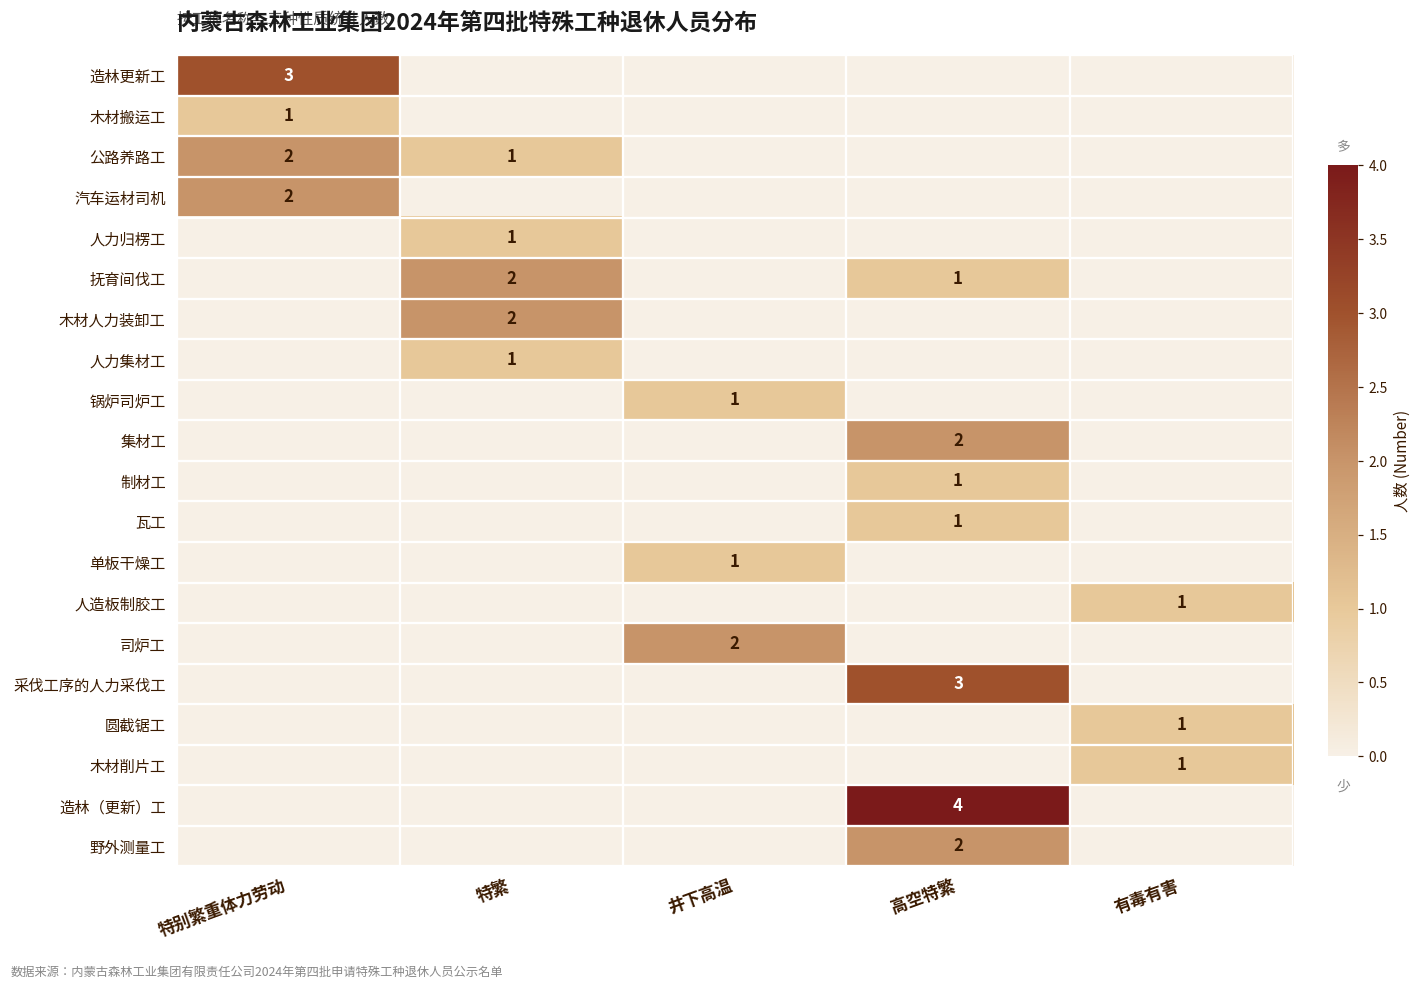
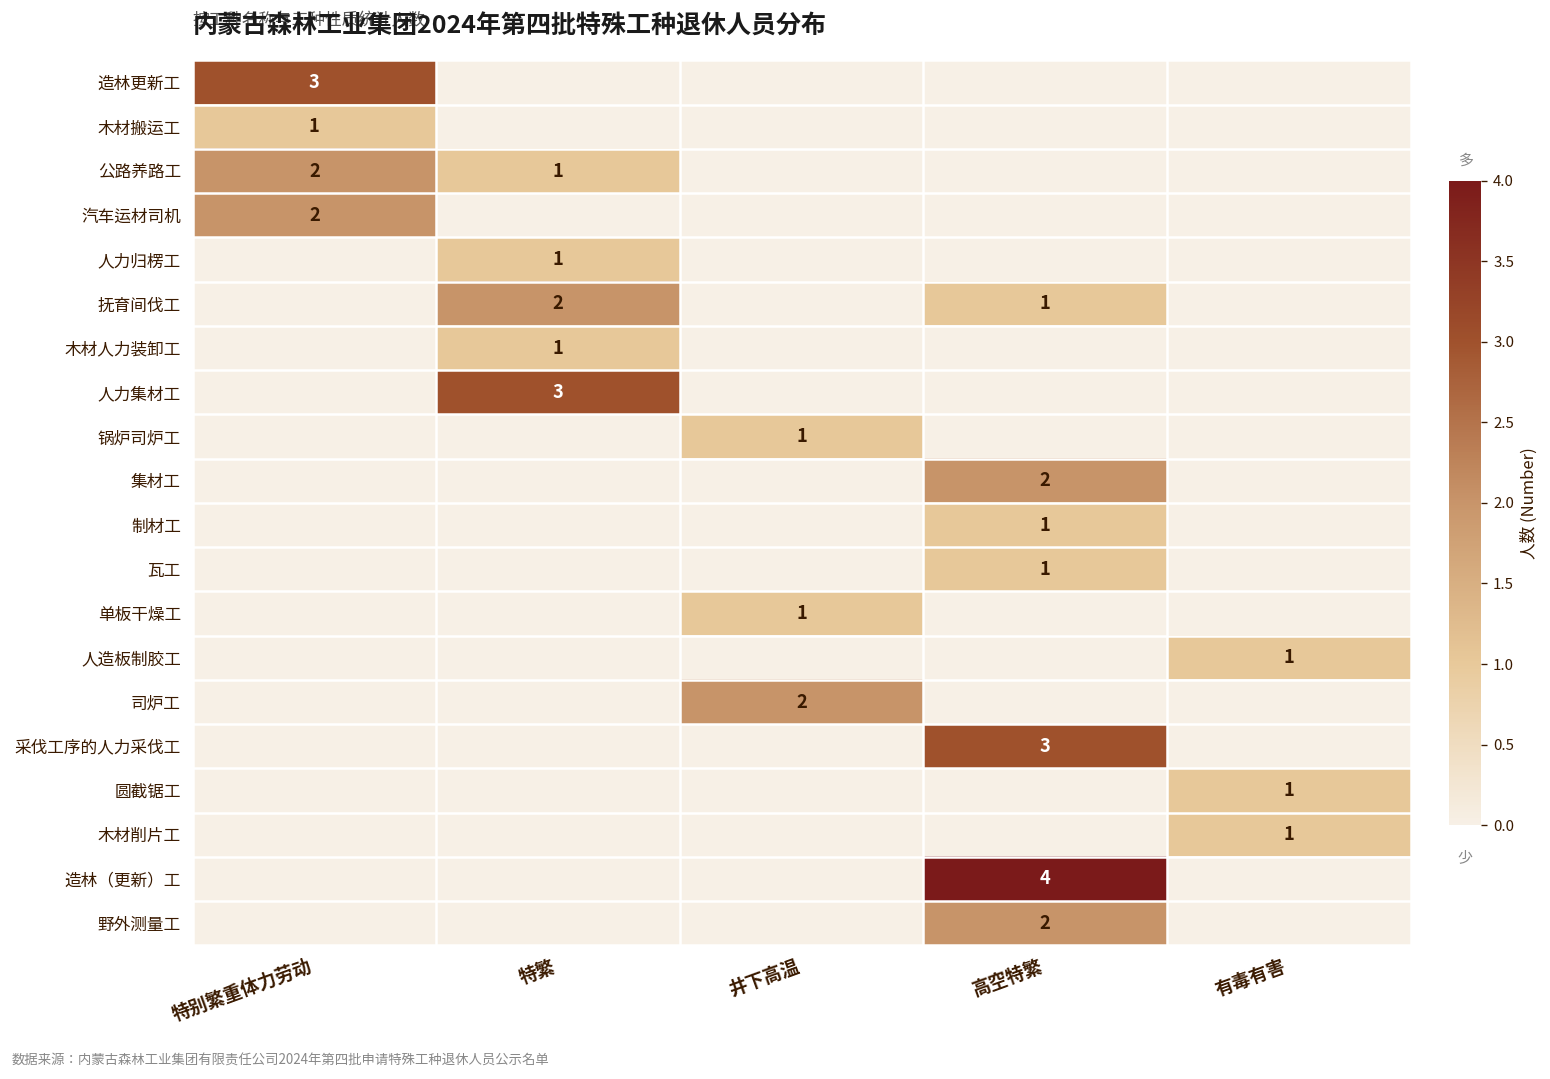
木材人力装卸工, 特繁: 2 -> 1
人力集材工, 特繁: 1 -> 3
